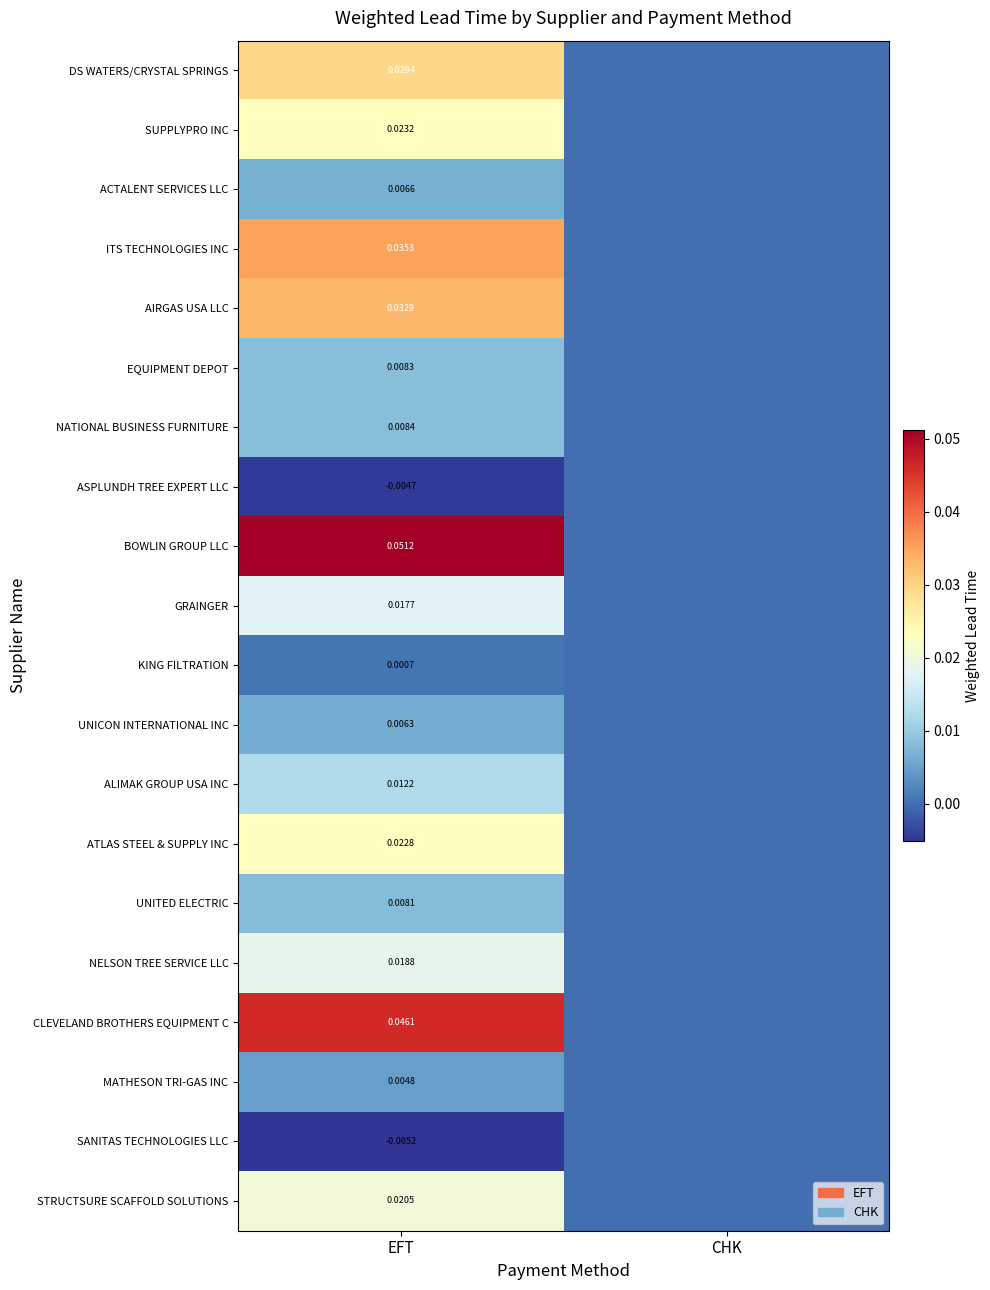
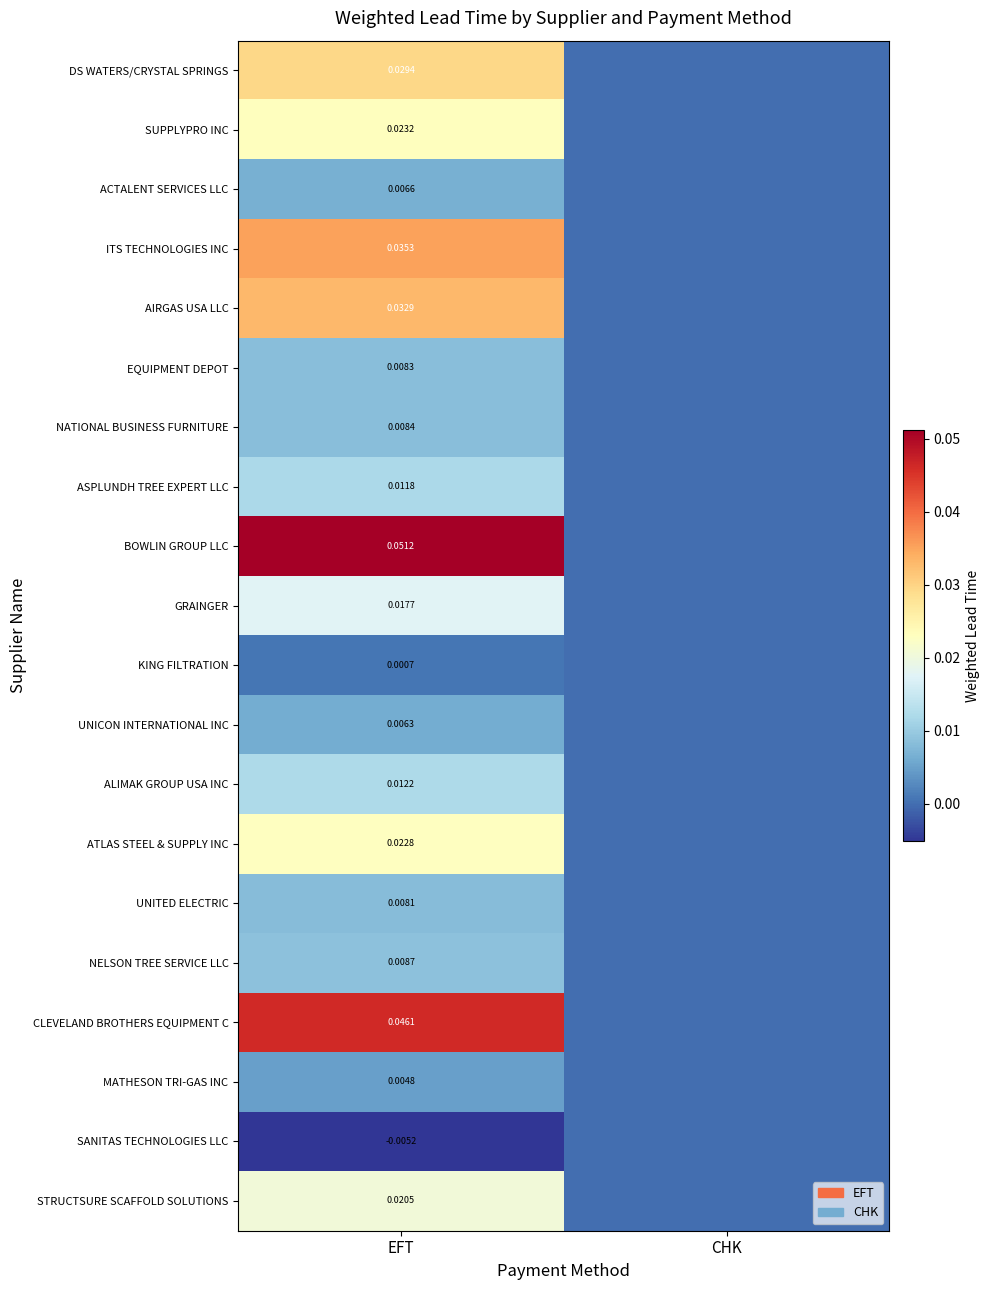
ASPLUNDH TREE EXPERT LLC, EFT: -0.0047 -> 0.0118
NELSON TREE SERVICE LLC, EFT: 0.0188 -> 0.0087
